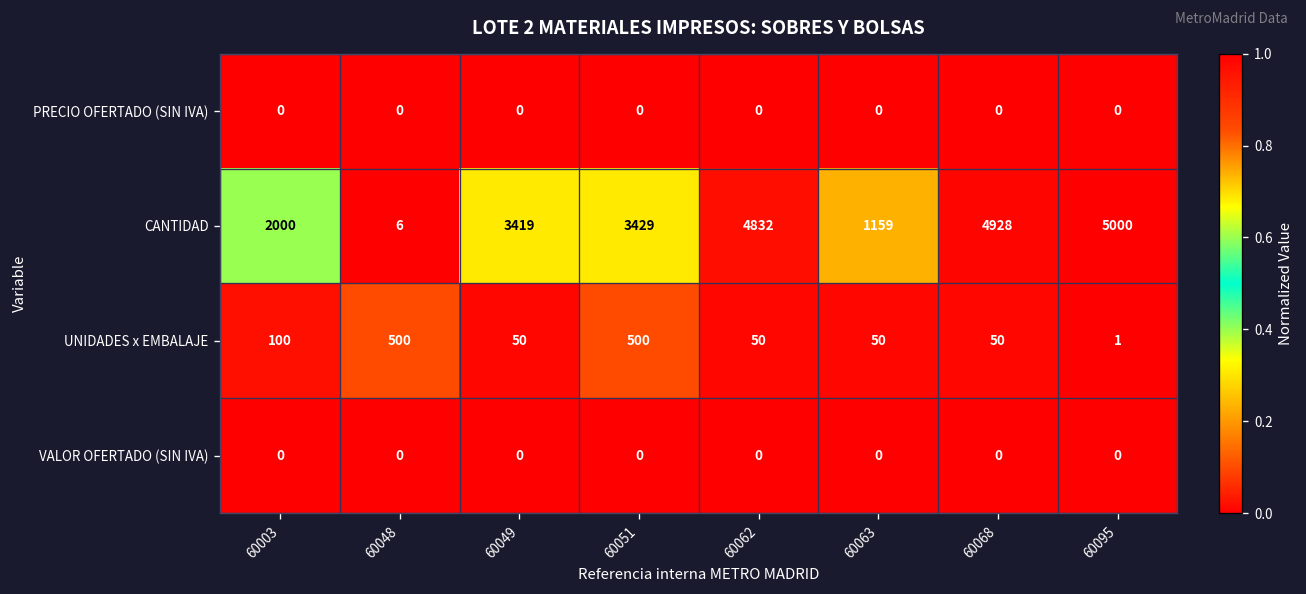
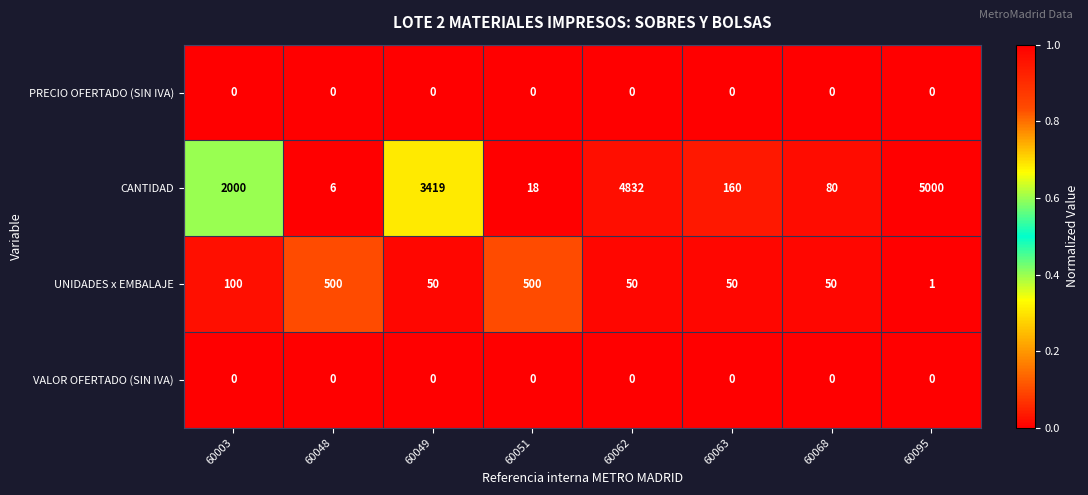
CANTIDAD, 60051: 3429 -> 18
CANTIDAD, 60063: 1159 -> 160
CANTIDAD, 60068: 4928 -> 80
